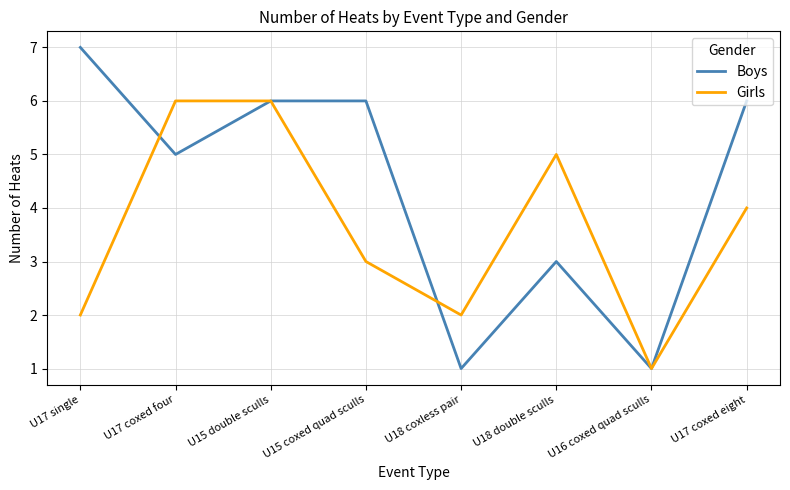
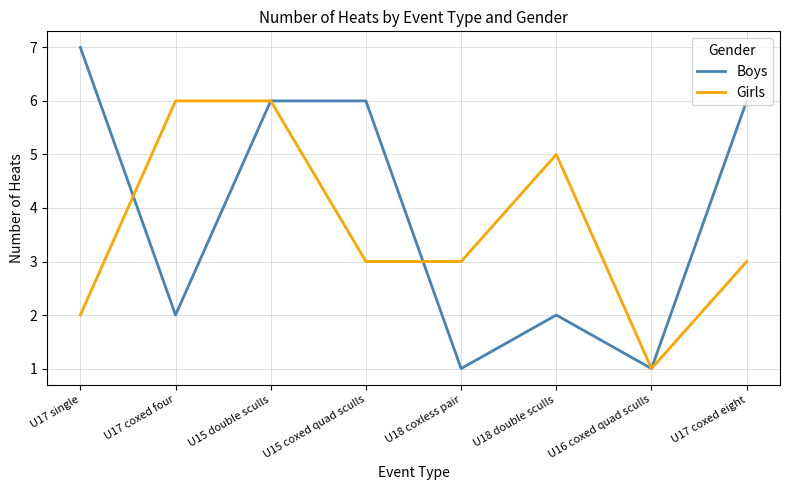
Boys, U17 coxed four: 5 -> 2
Girls, U18 coxless pair: 2 -> 3
Boys, U18 double sculls: 3 -> 2
Girls, U17 coxed eight: 4 -> 3
